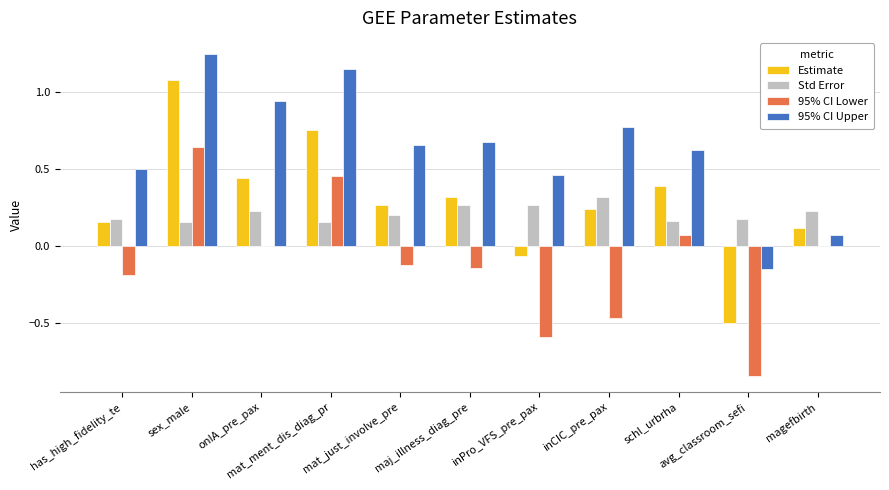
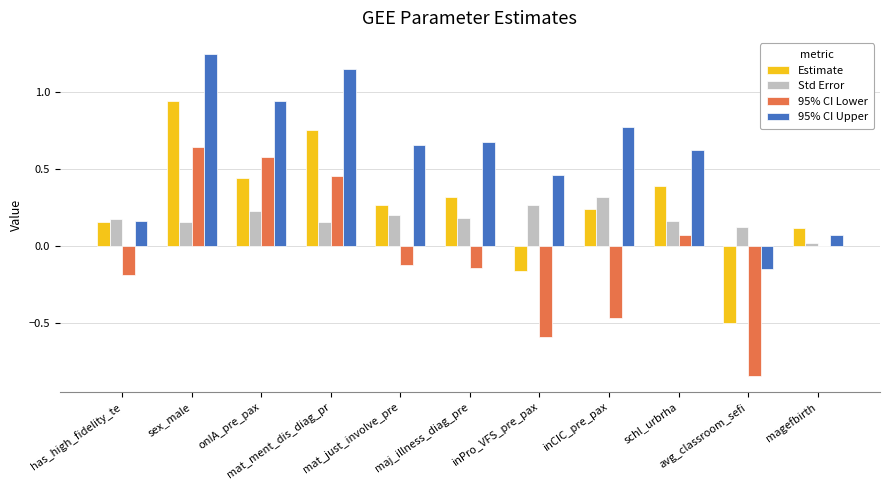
95% CI Upper, has_high_fidelity_te: 0.50 -> 0.16
Estimate, sex_male: 1.08 -> 0.95
95% CI Lower, onIA_pre_pax: 0.00 -> 0.58
Std Error, maj_illness_diag_pre: 0.27 -> 0.18
Estimate, inPro_VFS_pre_pax: -0.07 -> -0.16
Std Error, avg_classroom_sefi: 0.18 -> 0.12
Std Error, magefbirth: 0.23 -> 0.02
